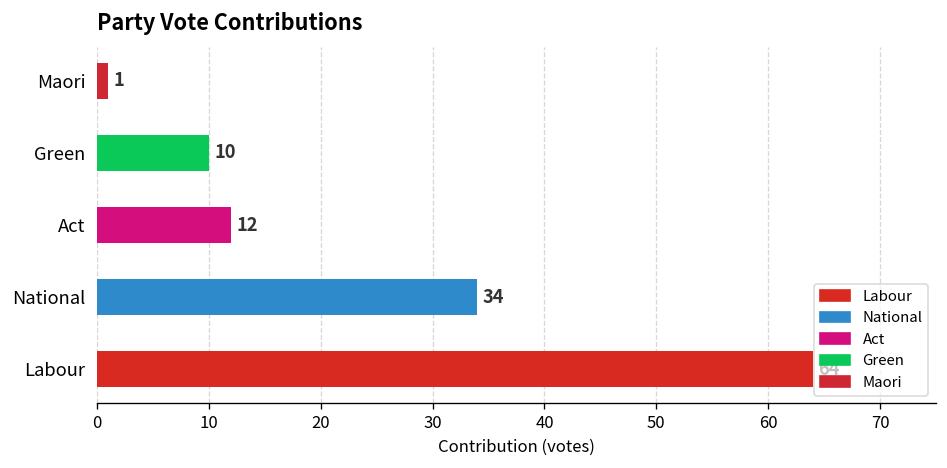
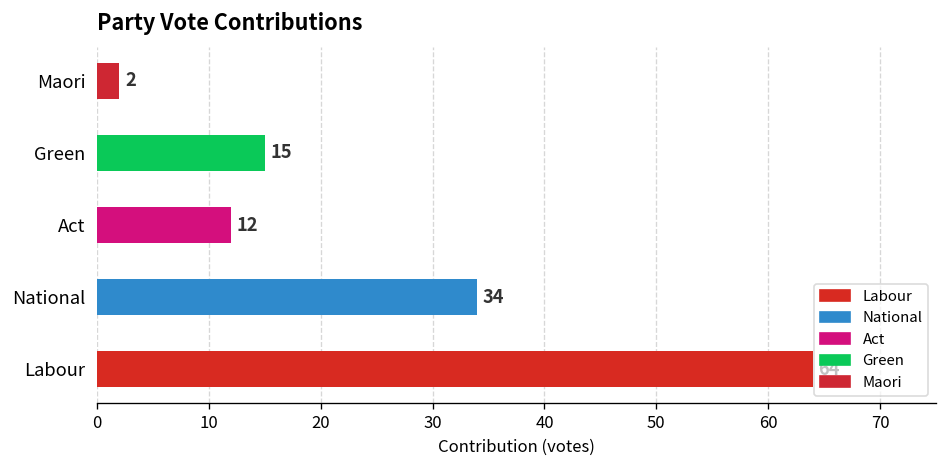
Maori: 1 -> 2
Green: 10 -> 15
